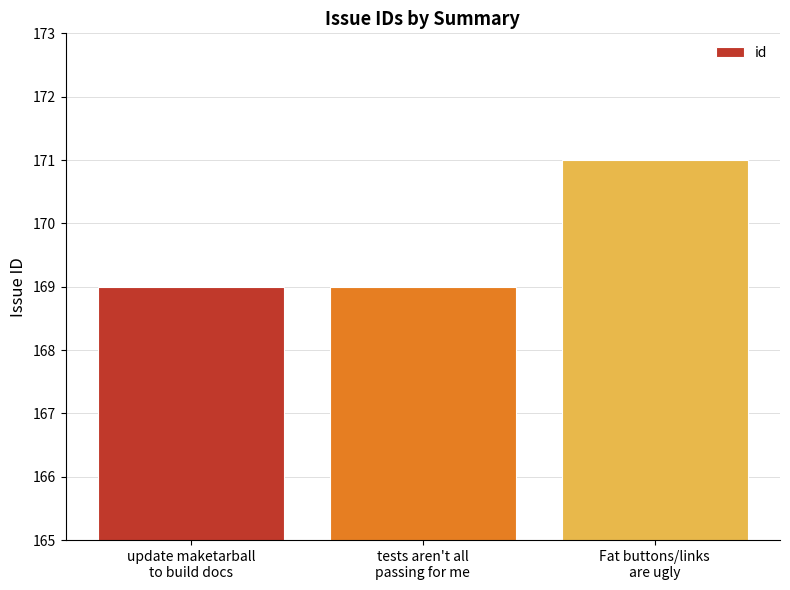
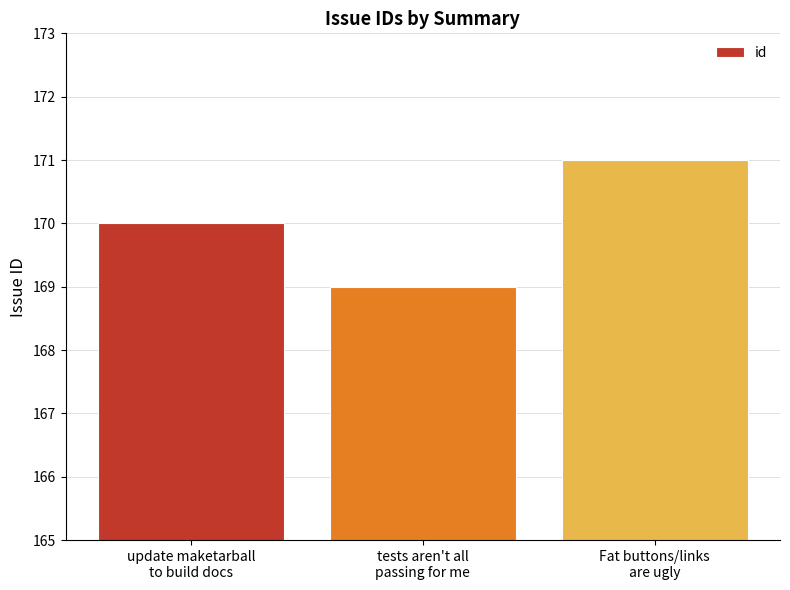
update maketarball to build docs: 169 -> 170
